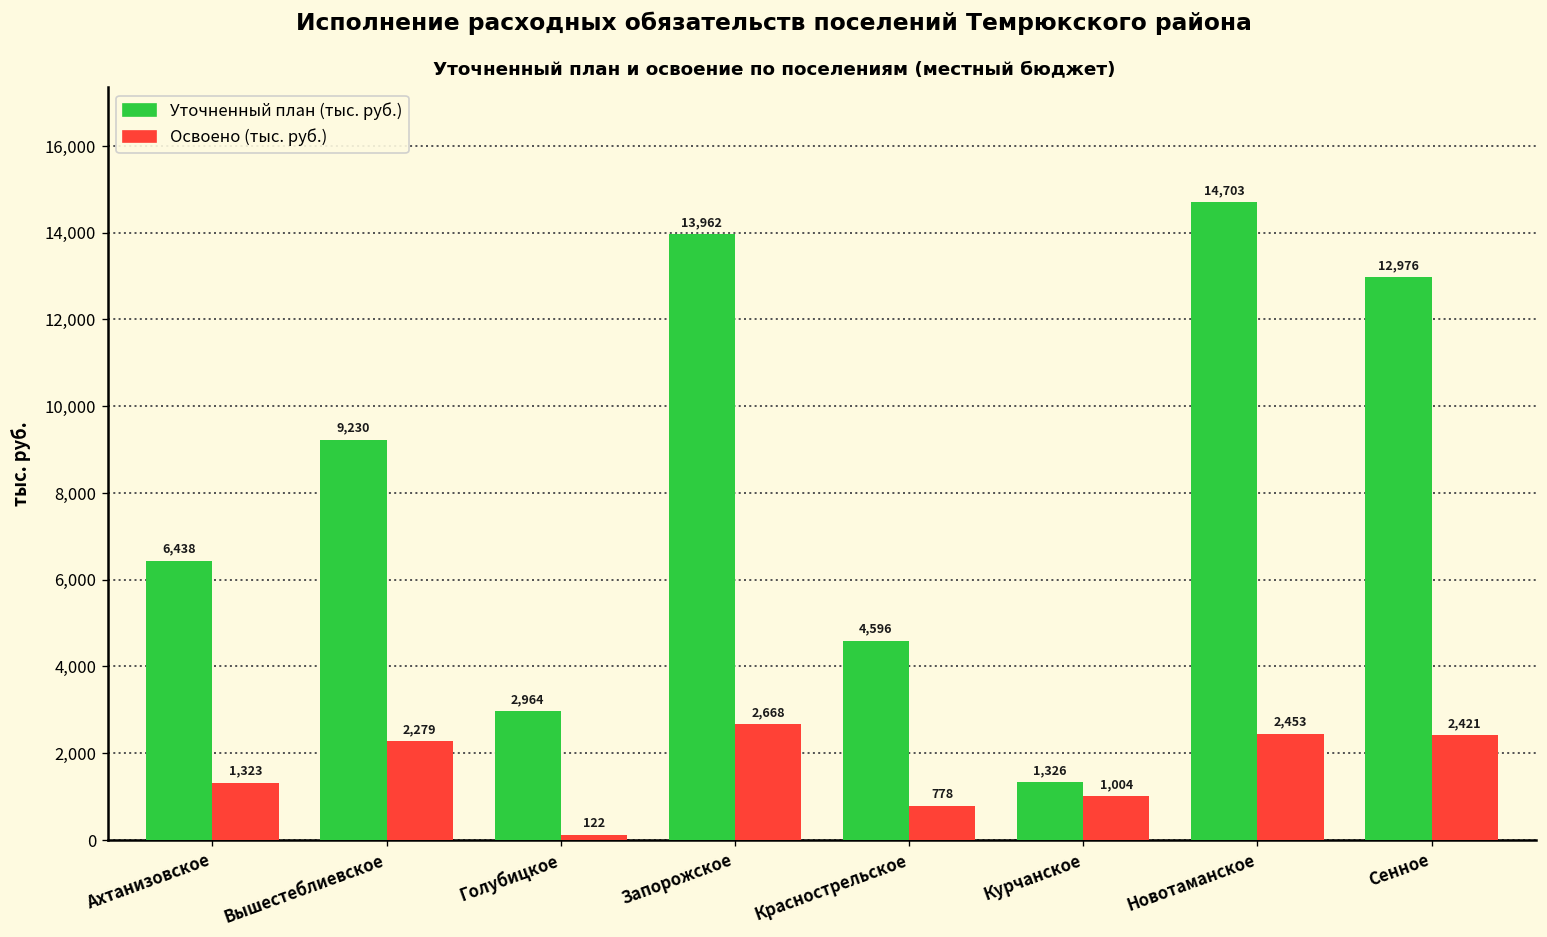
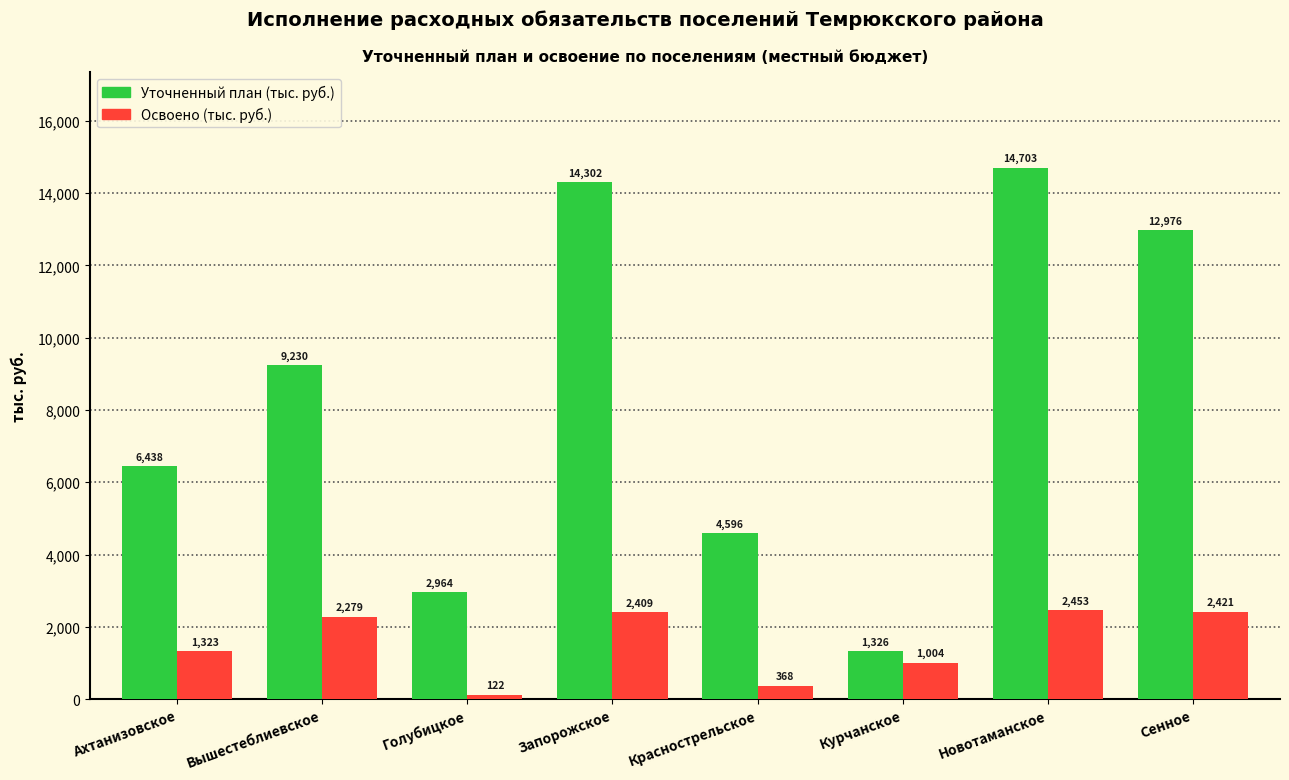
Уточненный план (тыс. руб.), Запорожское: 13,962 -> 14,302
Освоено (тыс. руб.), Запорожское: 2,668 -> 2,409
Освоено (тыс. руб.), Краснострельское: 778 -> 368
